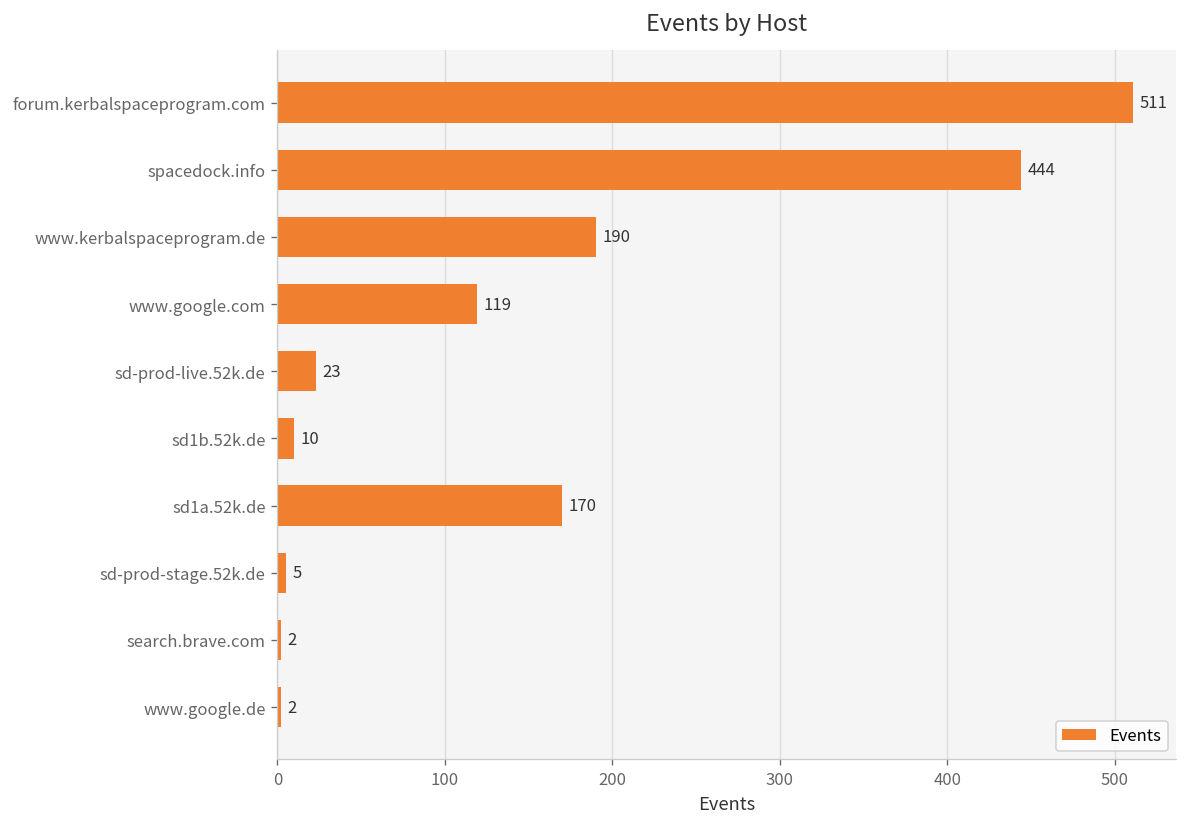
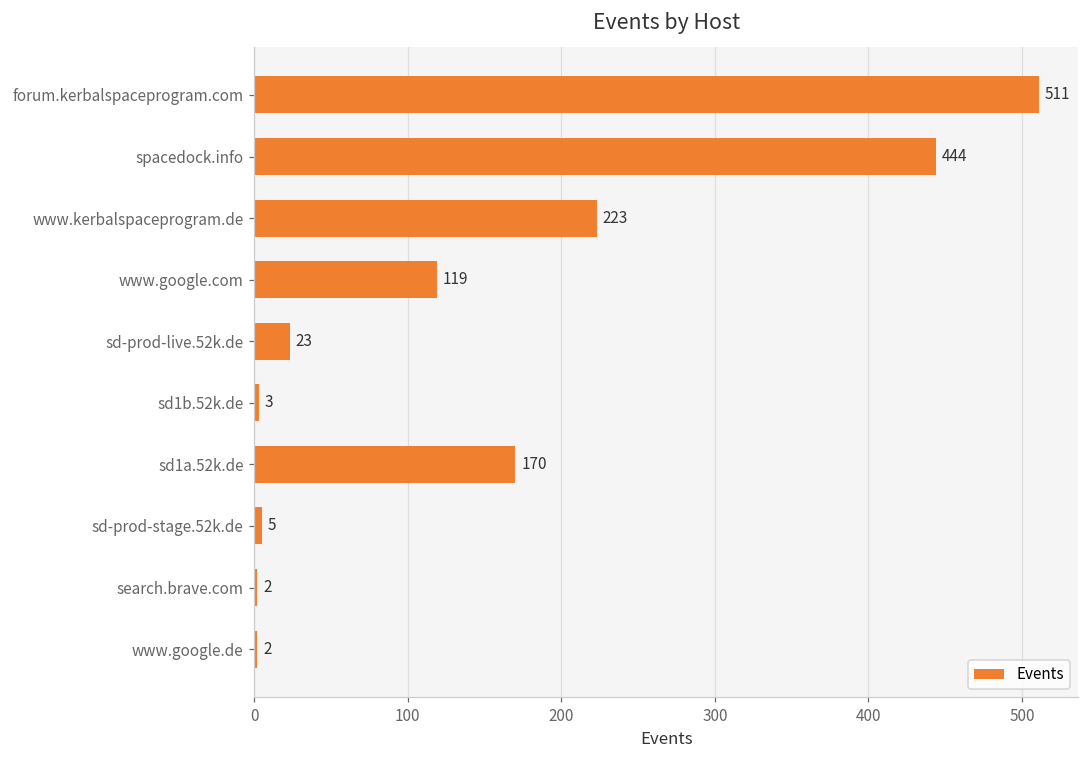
www.kerbalspaceprogram.de: 190 -> 223
sd1b.52k.de: 10 -> 3
